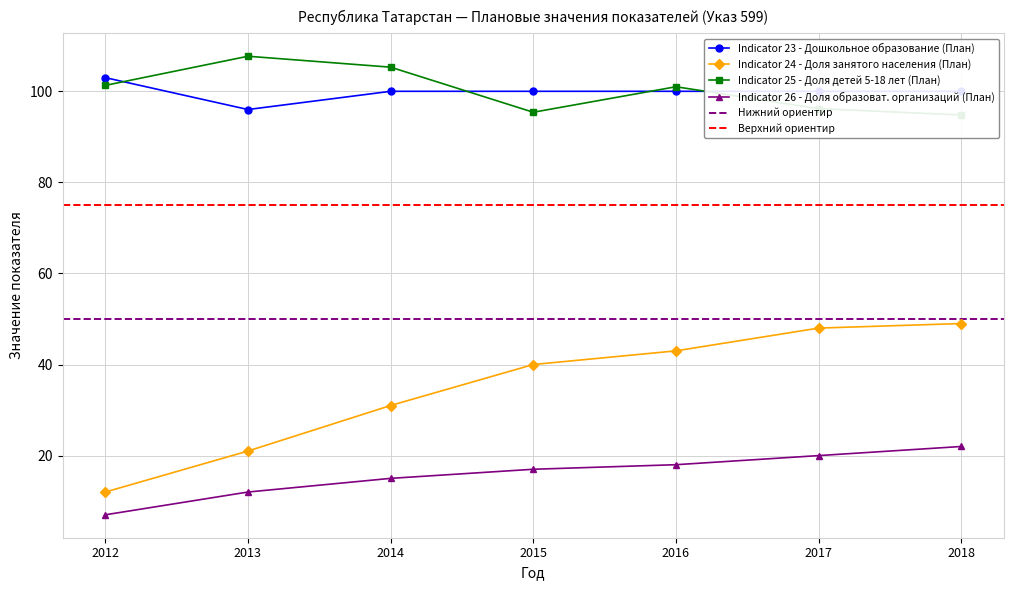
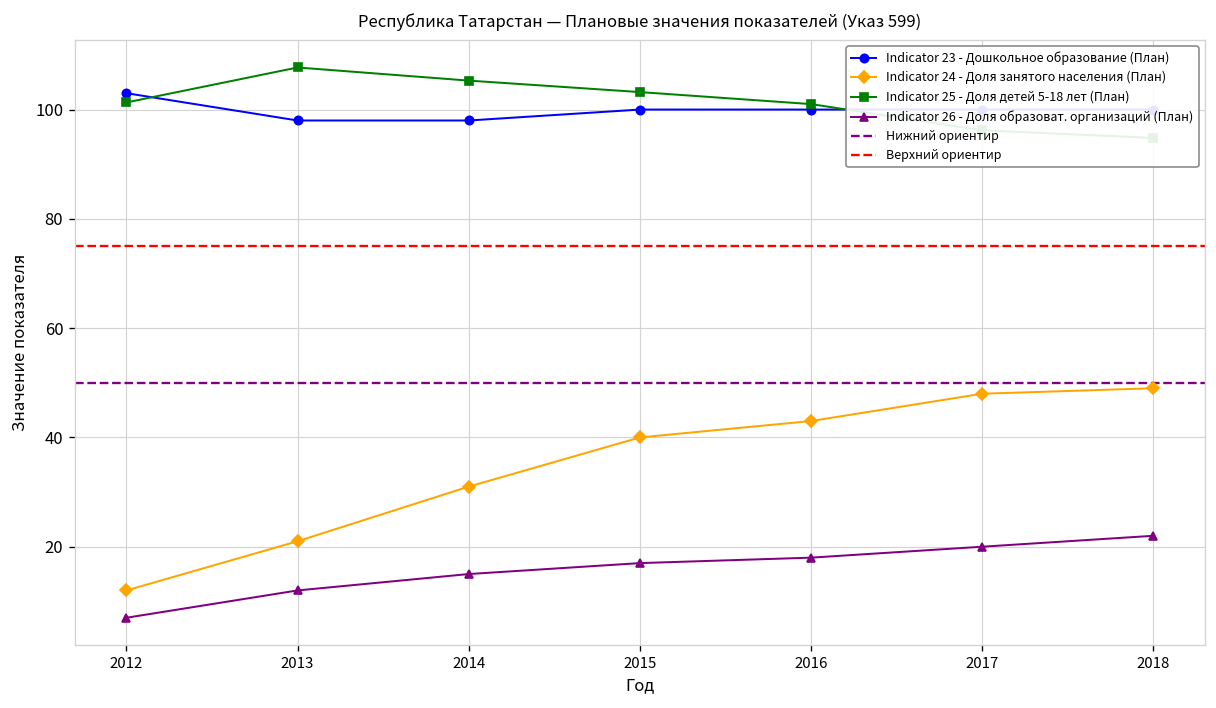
Indicator 23 - Дошкольное образование (План), 2013: 96 -> 98
Indicator 23 - Дошкольное образование (План), 2014: 100 -> 98
Indicator 25 - Доля детей 5-18 лет (План), 2015: 95 -> 103
